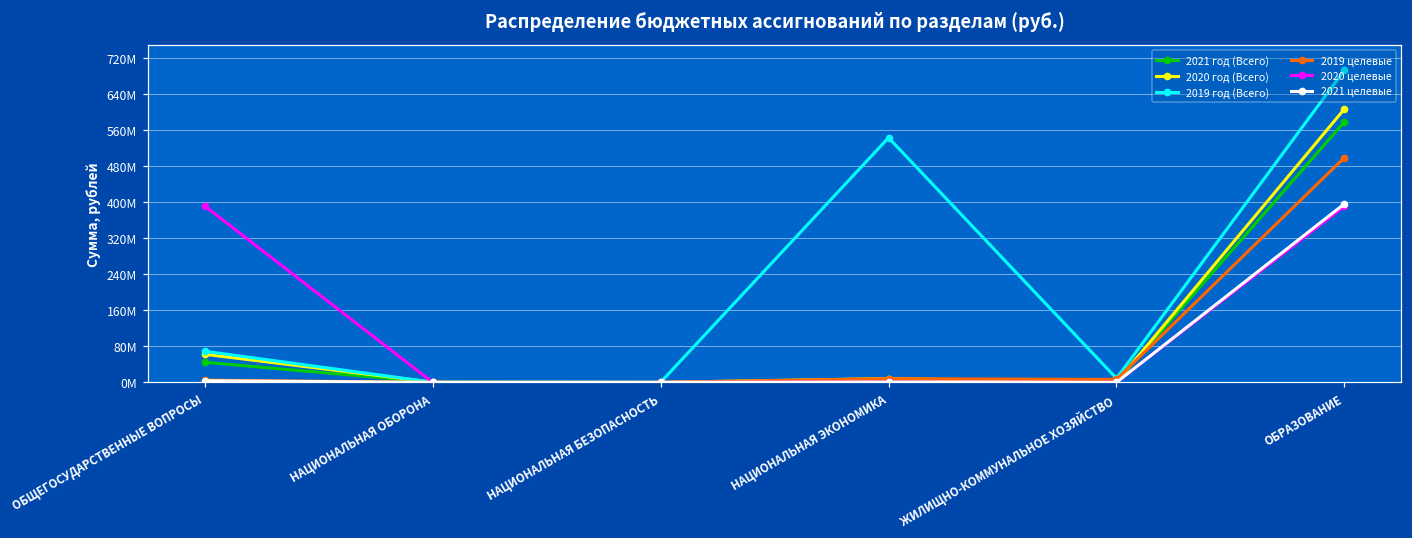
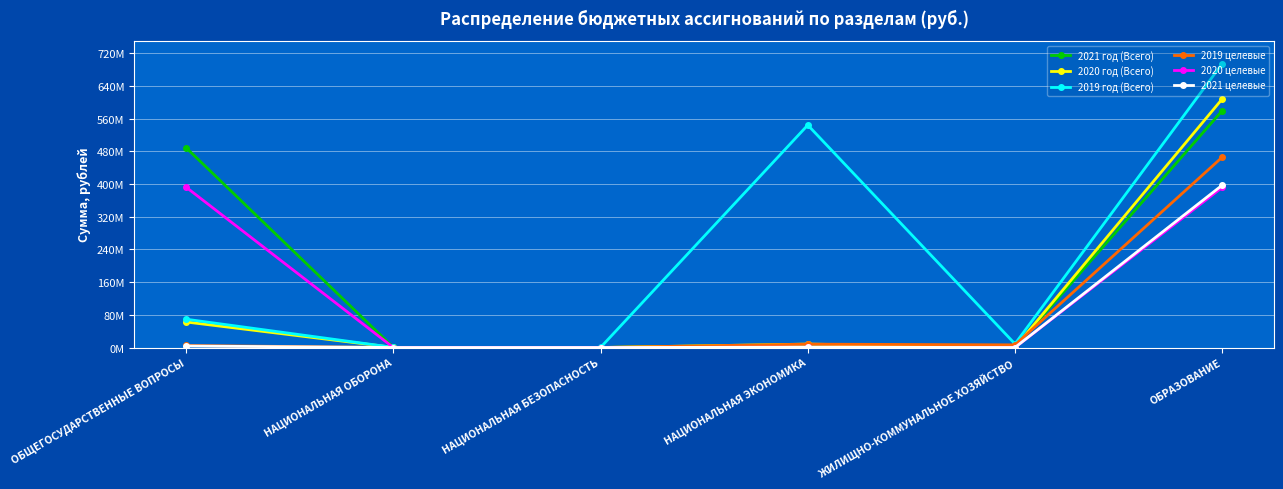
2021 год (Всего), ОБЩЕГОСУДАРСТВЕННЫЕ ВОПРОСЫ: 40000000 -> 490000000
2019 целевые, ОБРАЗОВАНИЕ: 500000000 -> 470000000
